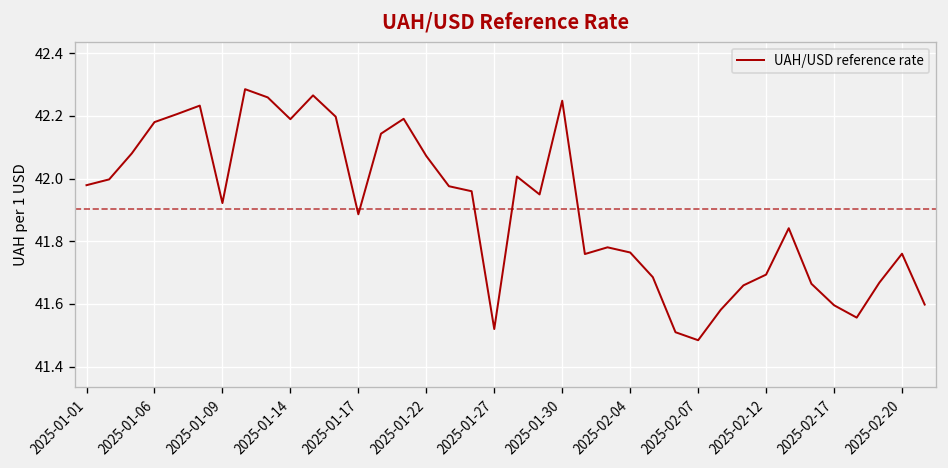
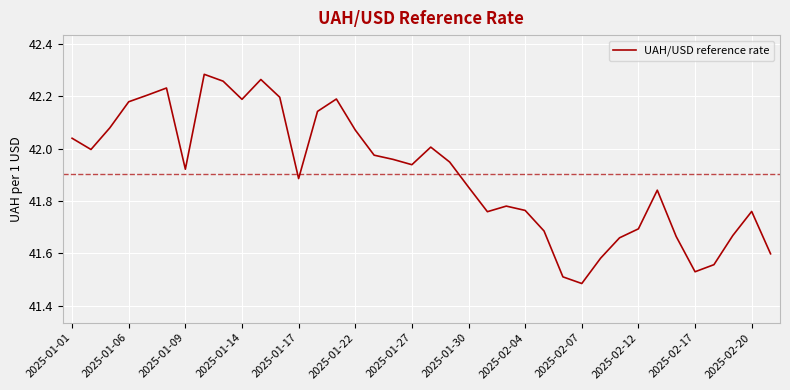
2025-01-01: 41.98 -> 42.04
2025-01-27: 41.52 -> 41.94
2025-01-30: 42.25 -> 41.85
2025-02-17: 41.60 -> 41.53
